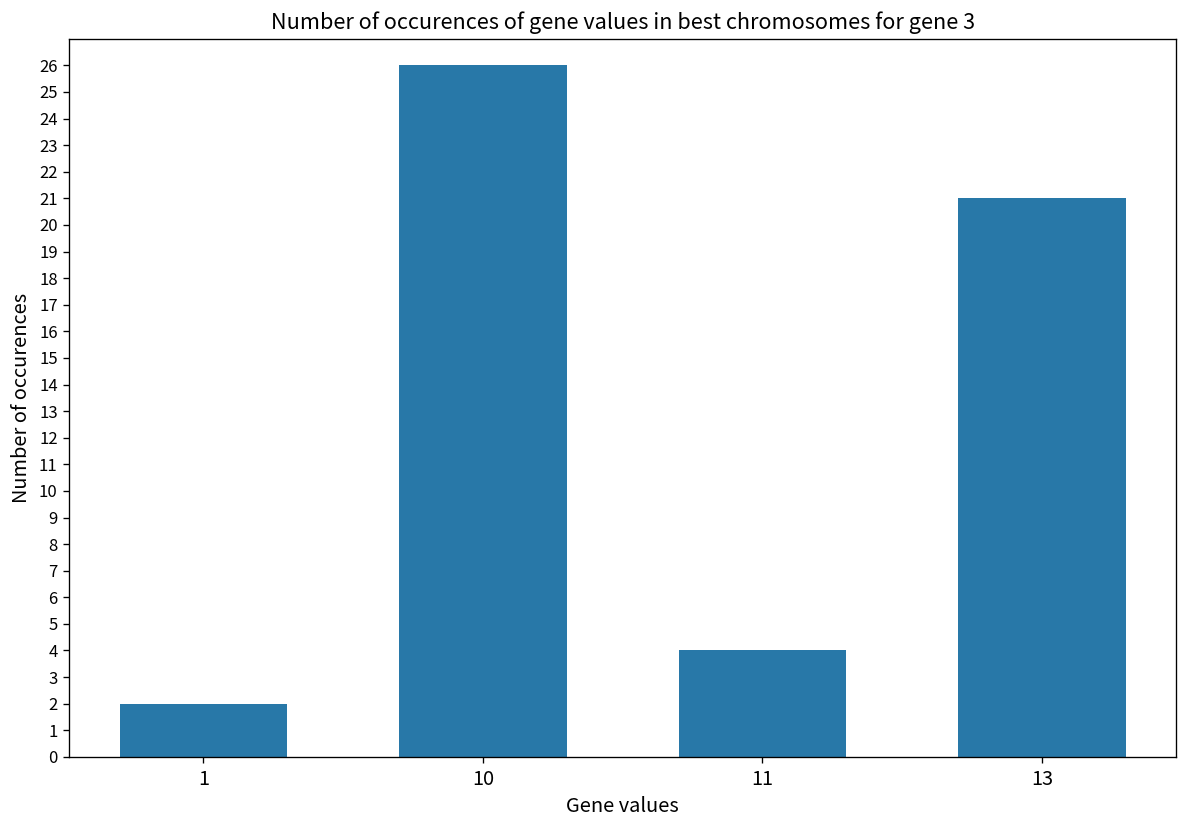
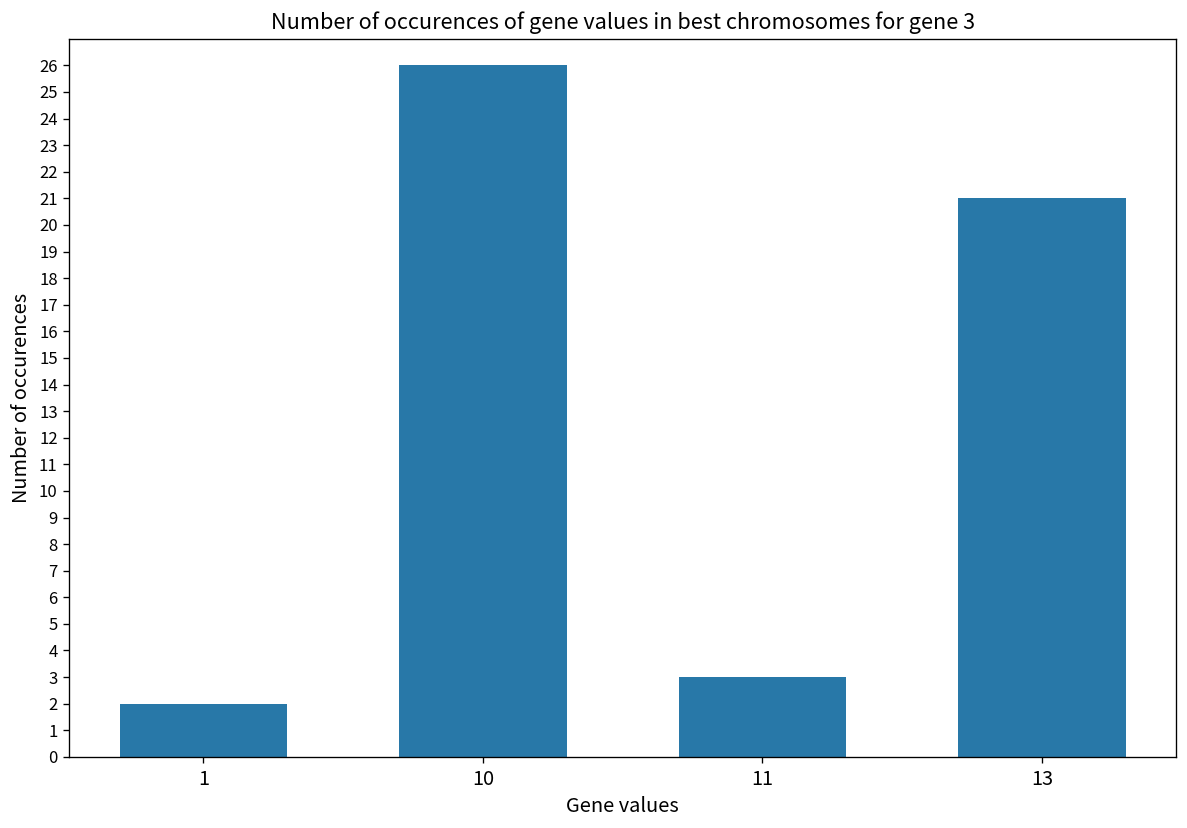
11: 4 -> 3
